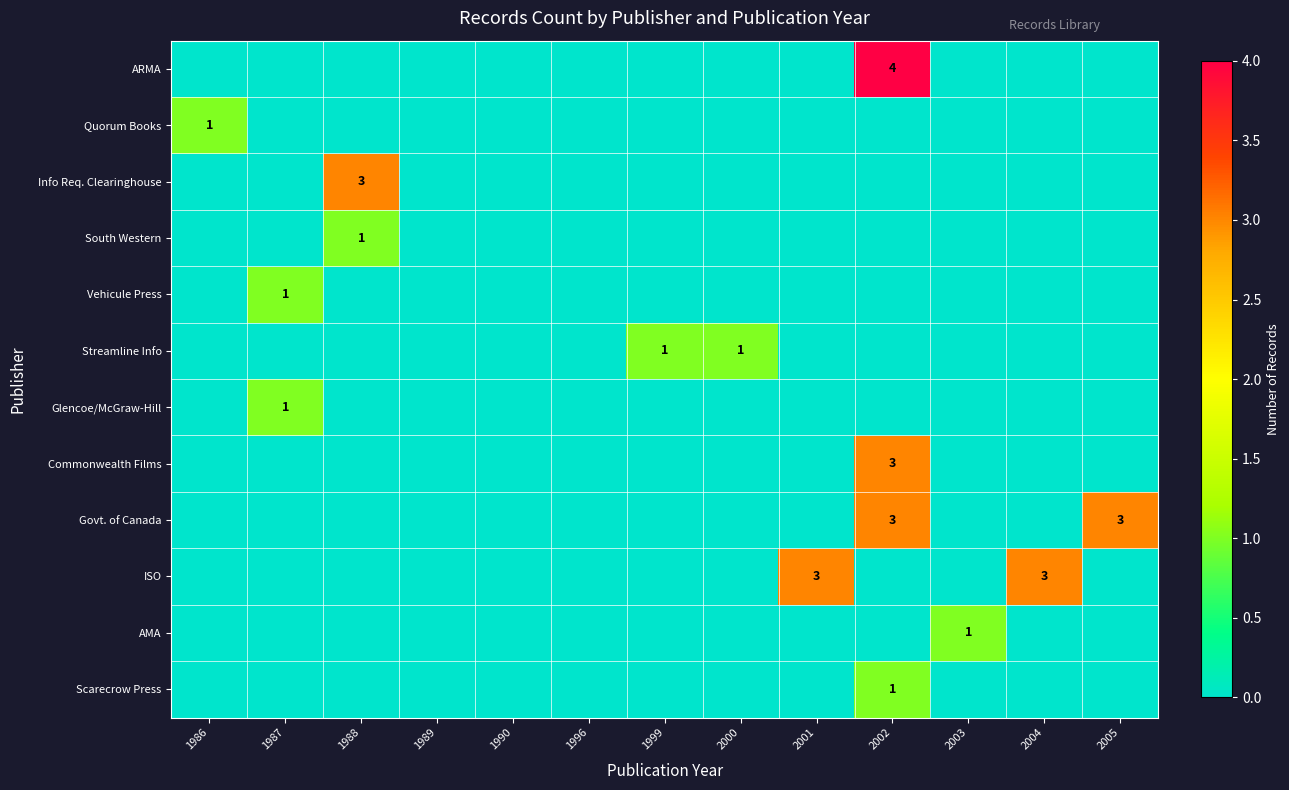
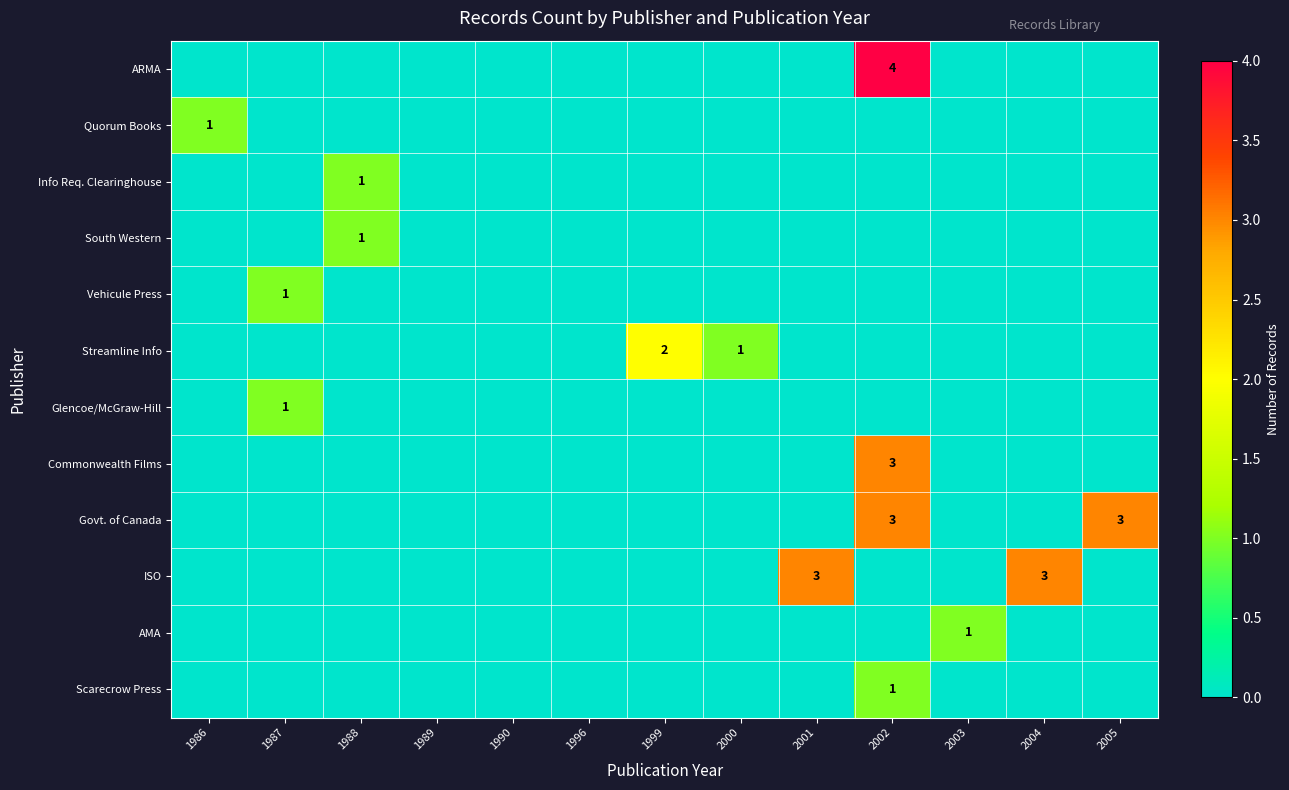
Info Req. Clearinghouse, 1988: 3 -> 1
Streamline Info, 1999: 1 -> 2
